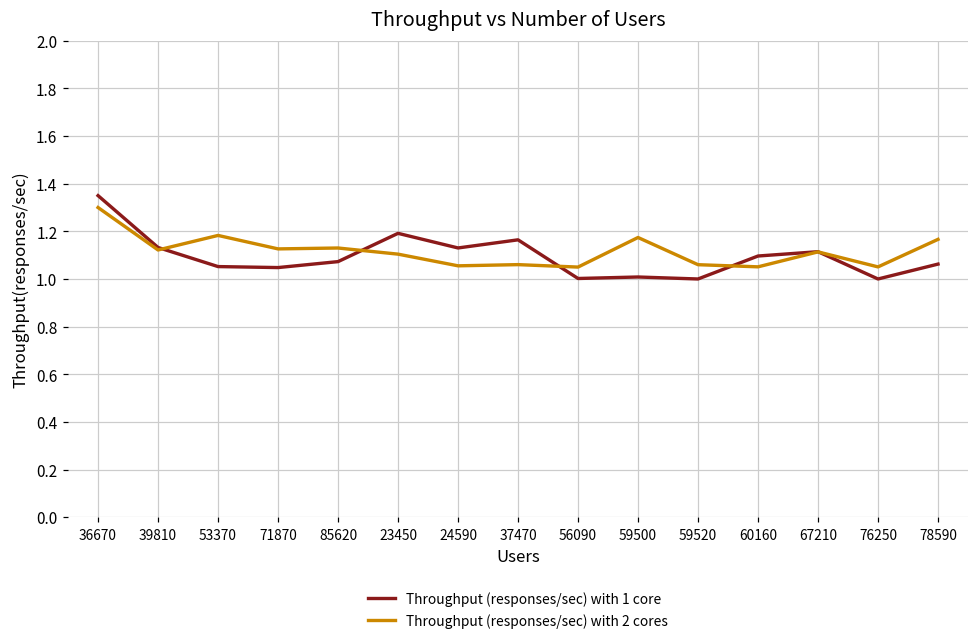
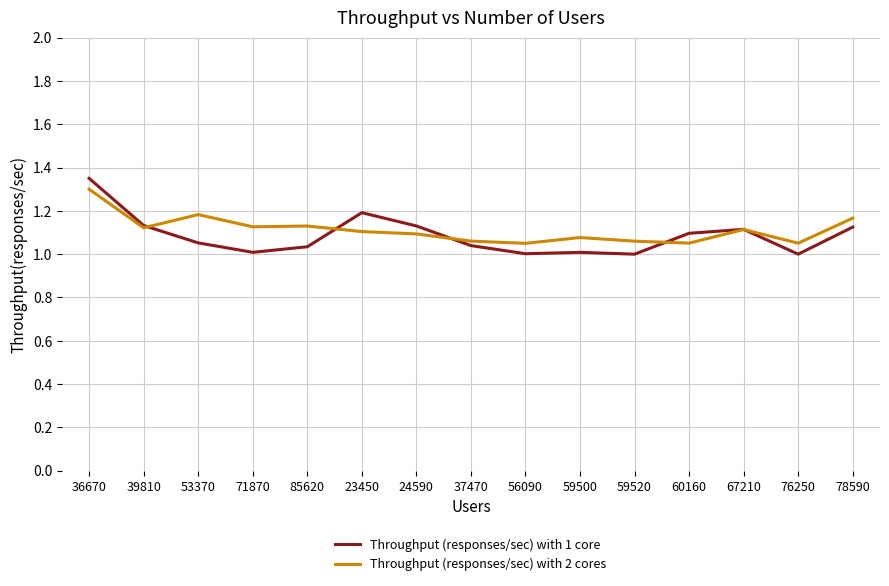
Throughput (responses/sec) with 1 core, 71870: 1.05 -> 1.01
Throughput (responses/sec) with 1 core, 85620: 1.07 -> 1.03
Throughput (responses/sec) with 2 cores, 24590: 1.06 -> 1.09
Throughput (responses/sec) with 1 core, 37470: 1.16 -> 1.04
Throughput (responses/sec) with 2 cores, 59500: 1.17 -> 1.08
Throughput (responses/sec) with 1 core, 78590: 1.06 -> 1.13
